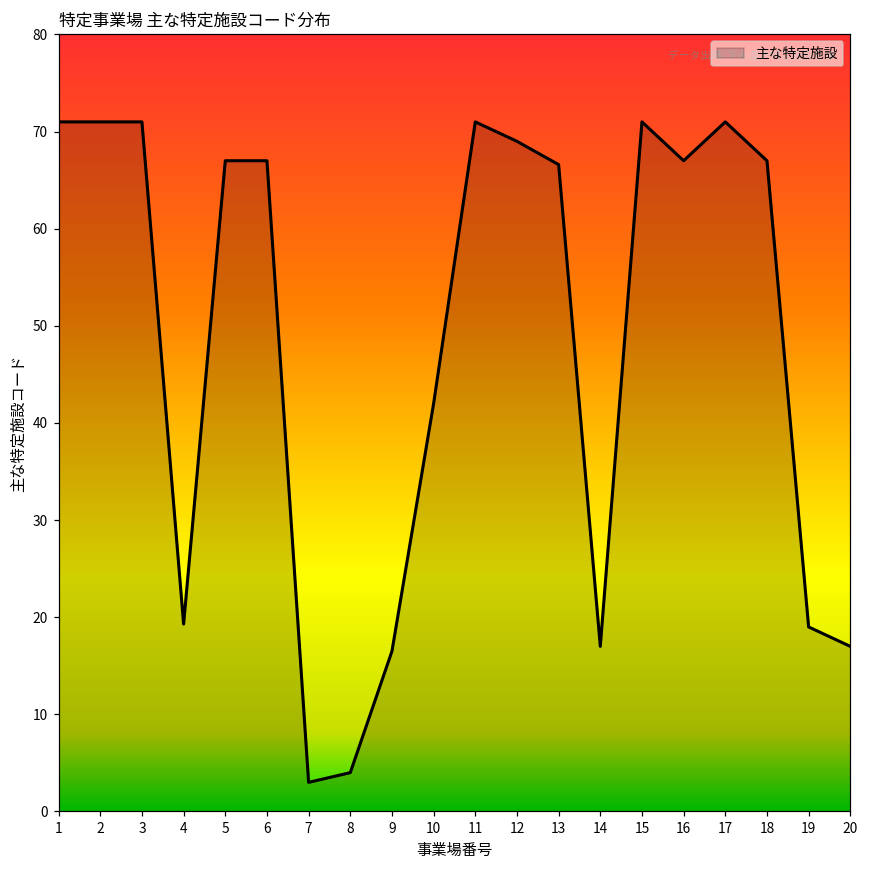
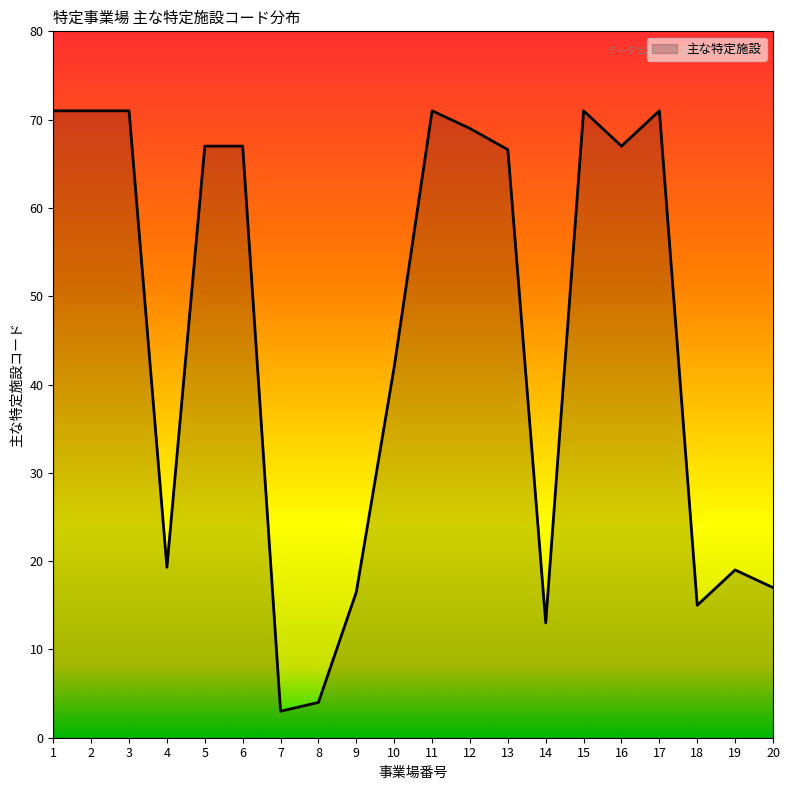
14: 17 -> 13
18: 67 -> 15
